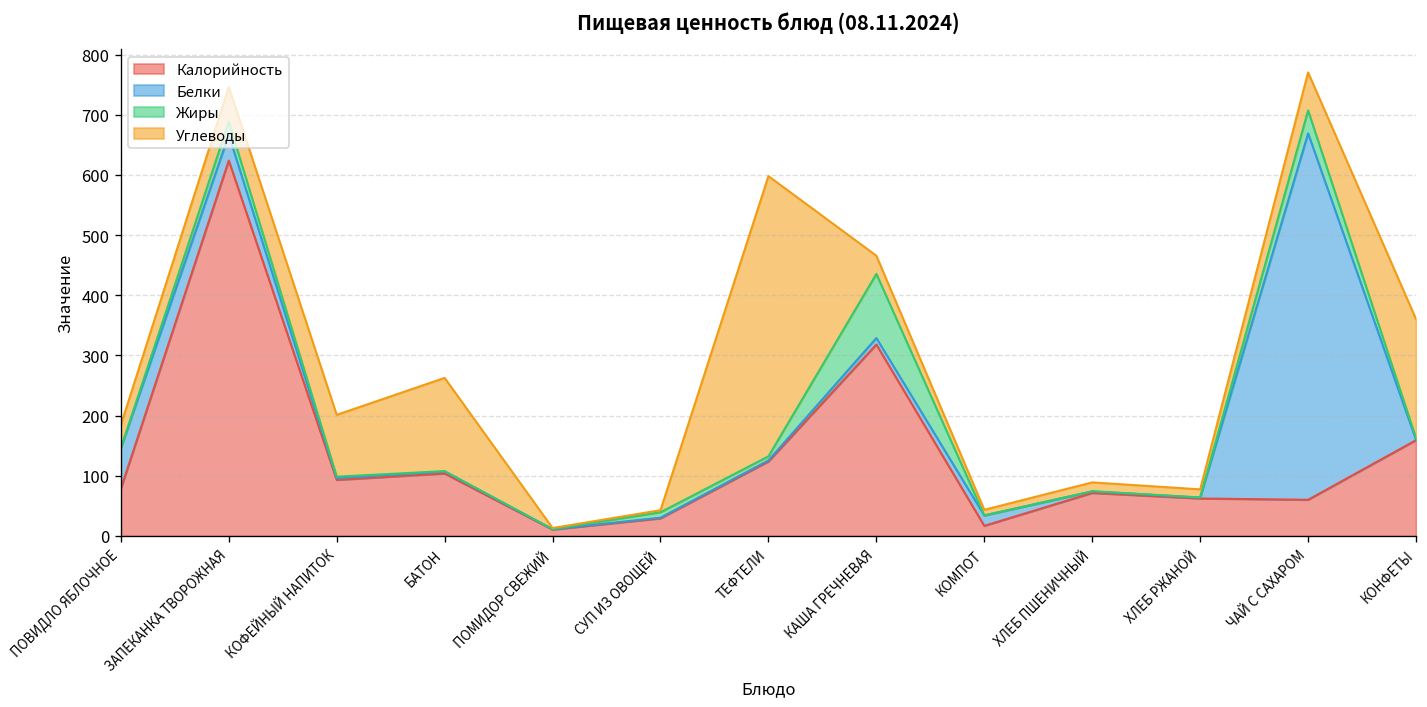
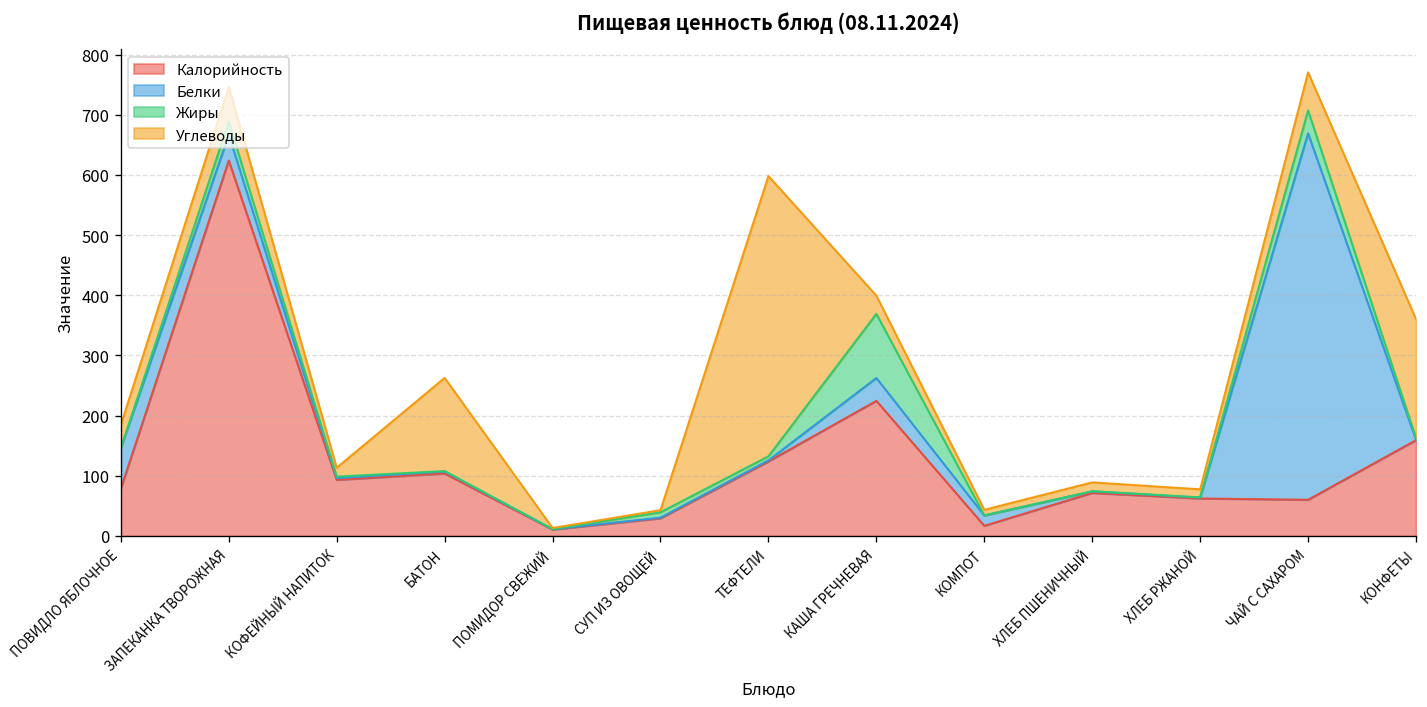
Углеводы, КОФЕЙНЫЙ НАПИТОК: 100 -> 10
Калорийность, КАША ГРЕЧНЕВАЯ: 320 -> 220
Белки, КАША ГРЕЧНЕВАЯ: 10 -> 40
